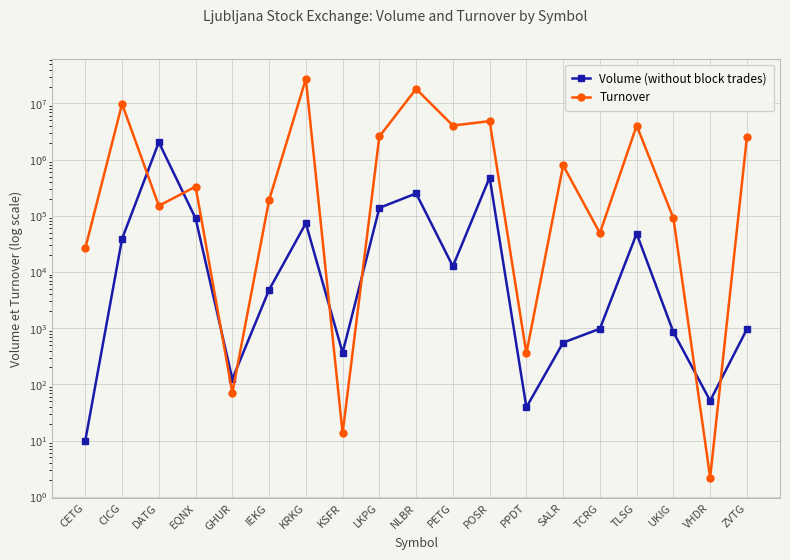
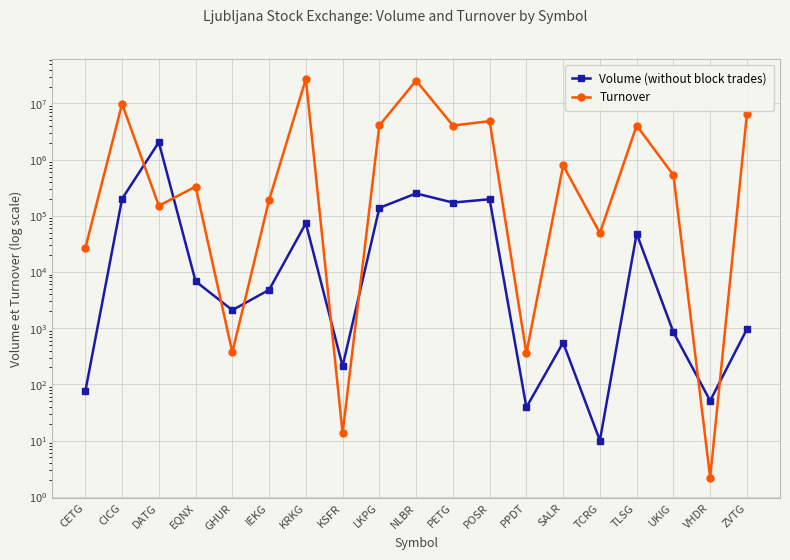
Volume (without block trades), CETG: 10 -> 80
Volume (without block trades), CICG: 40000 -> 200000
Volume (without block trades), EQNX: 90000 -> 7000
Volume (without block trades), GHUR: 120 -> 2100
Turnover, GHUR: 70 -> 400
Volume (without block trades), KSFR: 400 -> 210
Turnover, LKPG: 3000000 -> 4000000
Turnover, NLBR: 18000000 -> 30000000
Volume (without block trades), PETG: 13000 -> 170000
Volume (without block trades), POSR: 500000 -> 200000
Volume (without block trades), TCRG: 1000 -> 10
Turnover, UKIG: 90000 -> 500000
Turnover, ZVTG: 3000000 -> 6000000
